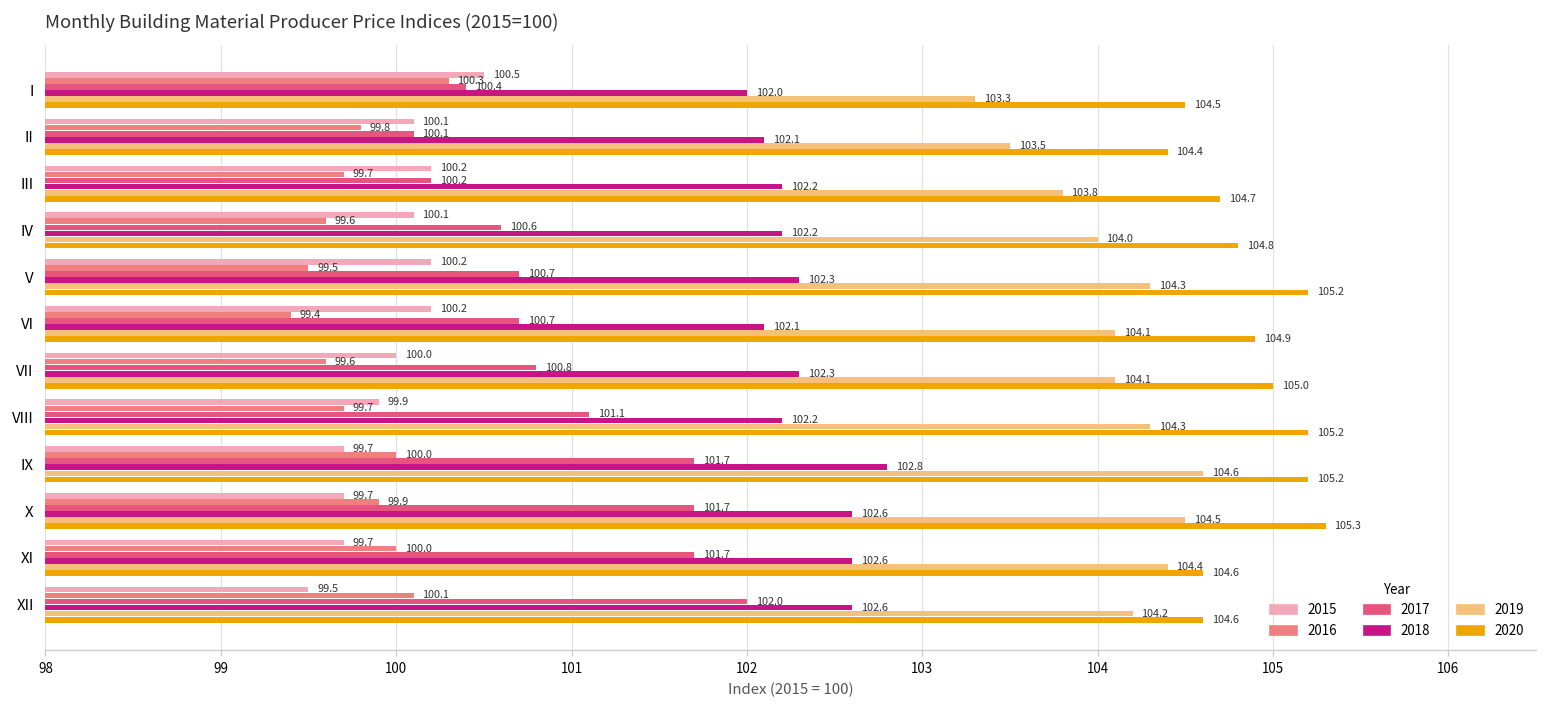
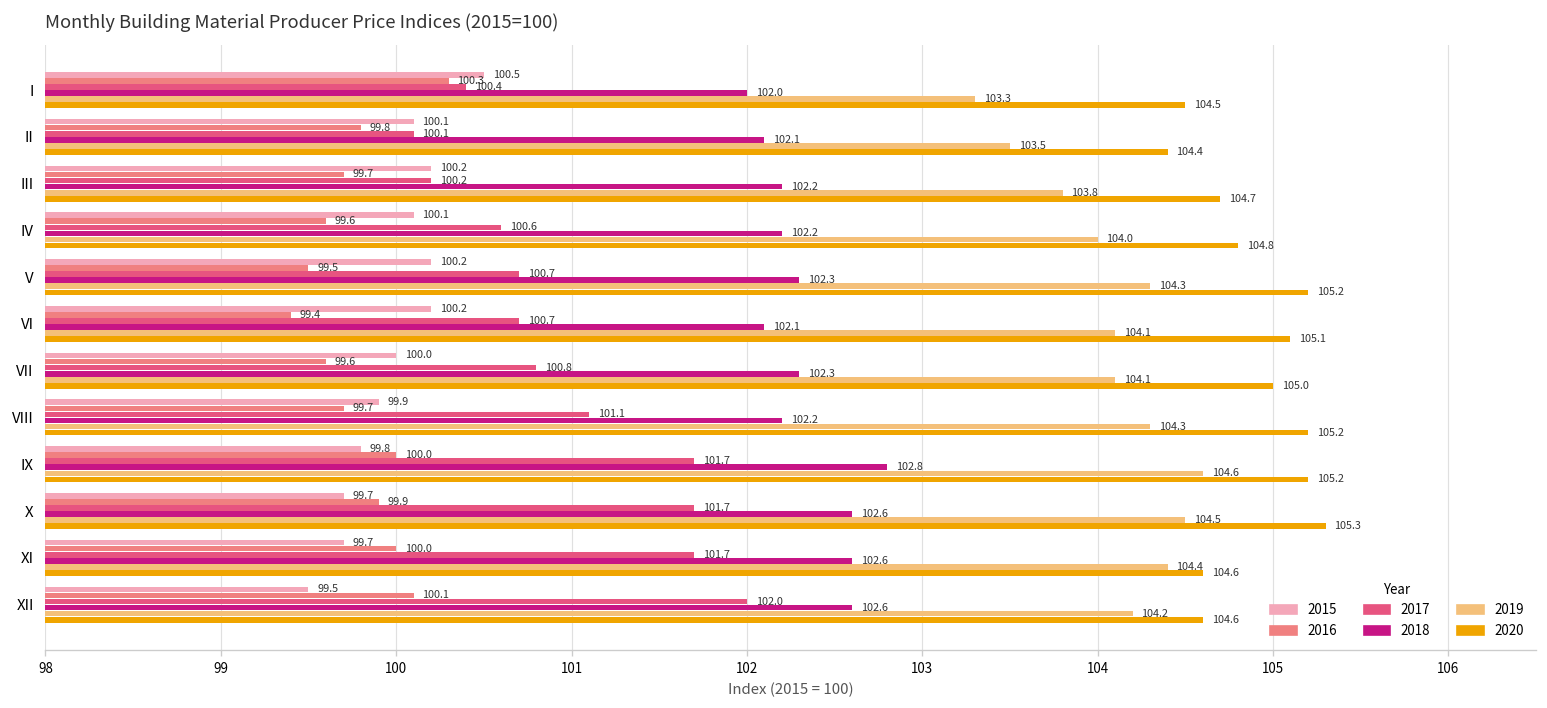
2020, VI: 104.9 -> 105.1
2015, IX: 99.7 -> 99.8
